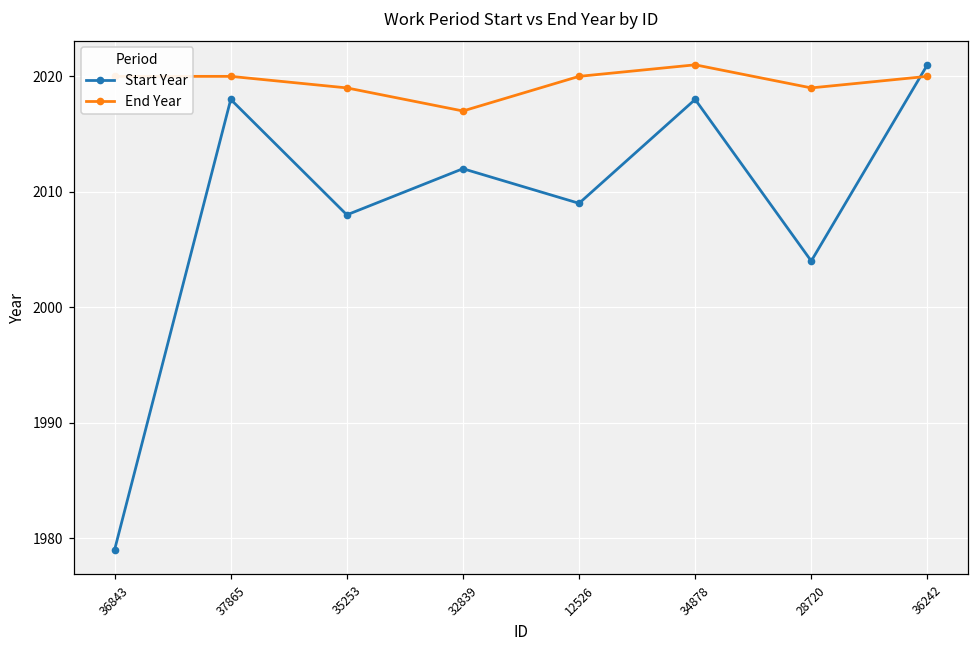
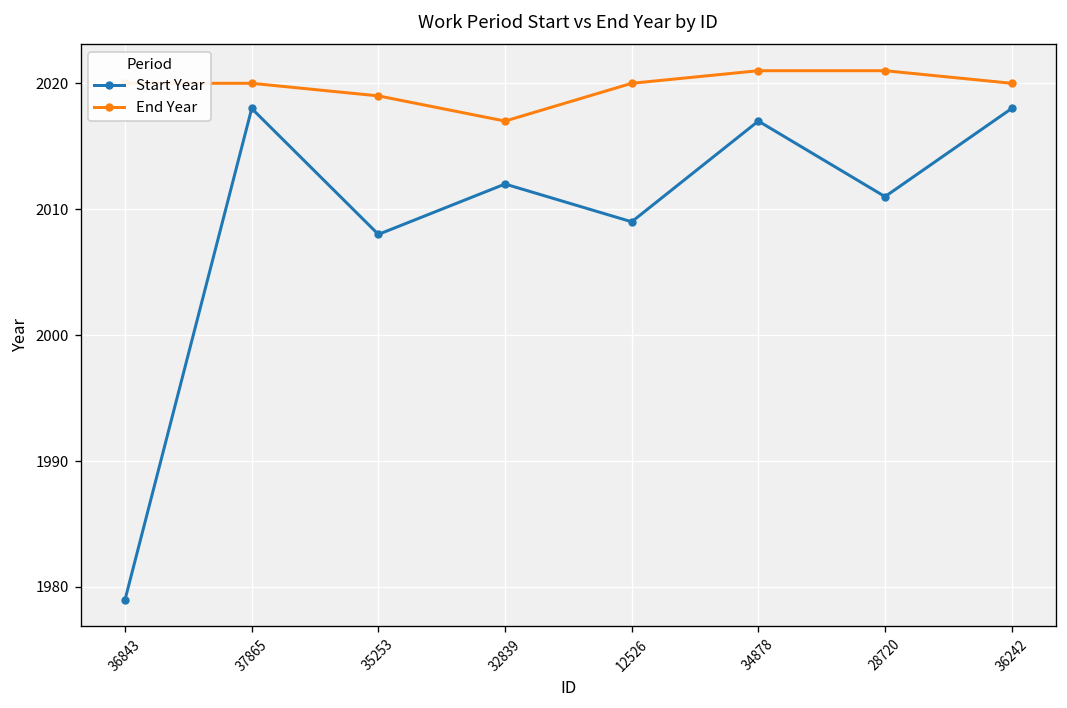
Start Year, 34878: 2018 -> 2017
Start Year, 28720: 2004 -> 2011
End Year, 28720: 2019 -> 2021
Start Year, 36242: 2021 -> 2018
